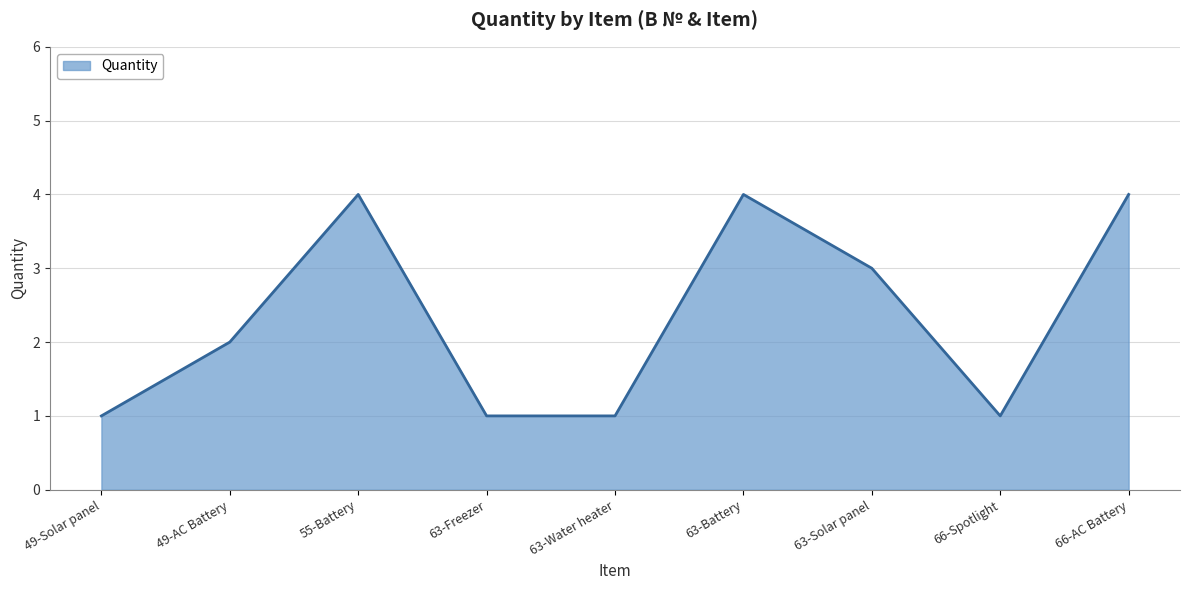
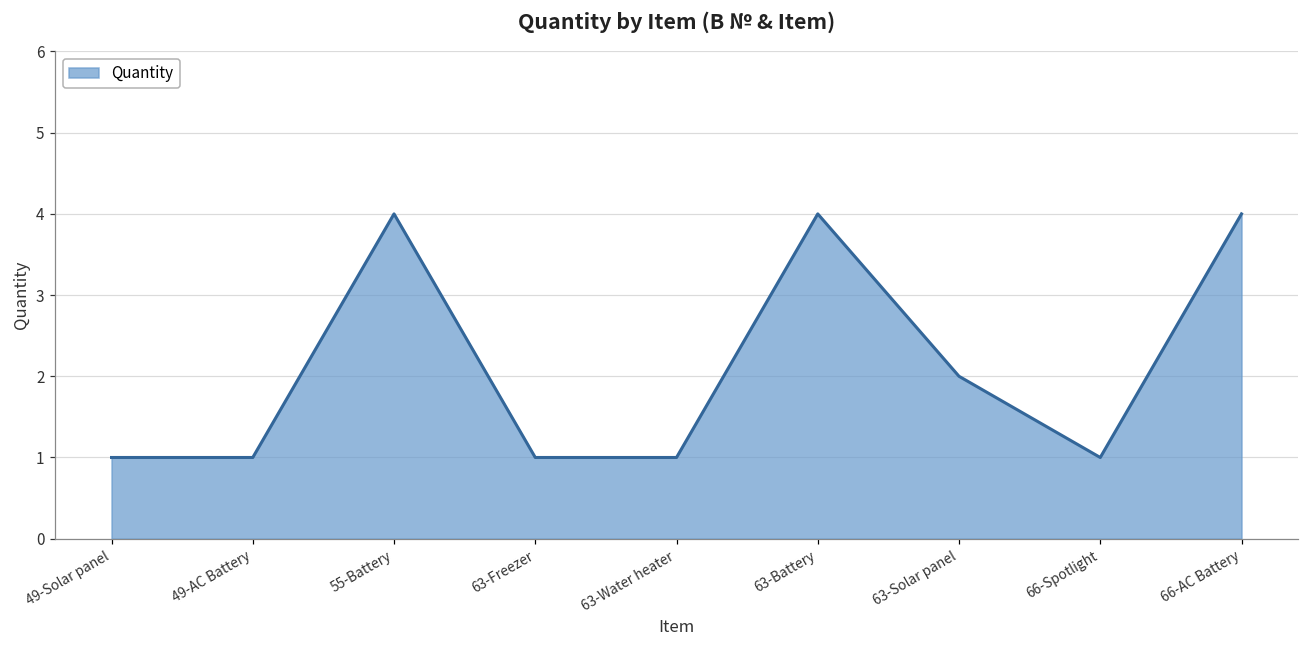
49-AC Battery: 2 -> 1
63-Solar panel: 3 -> 2
